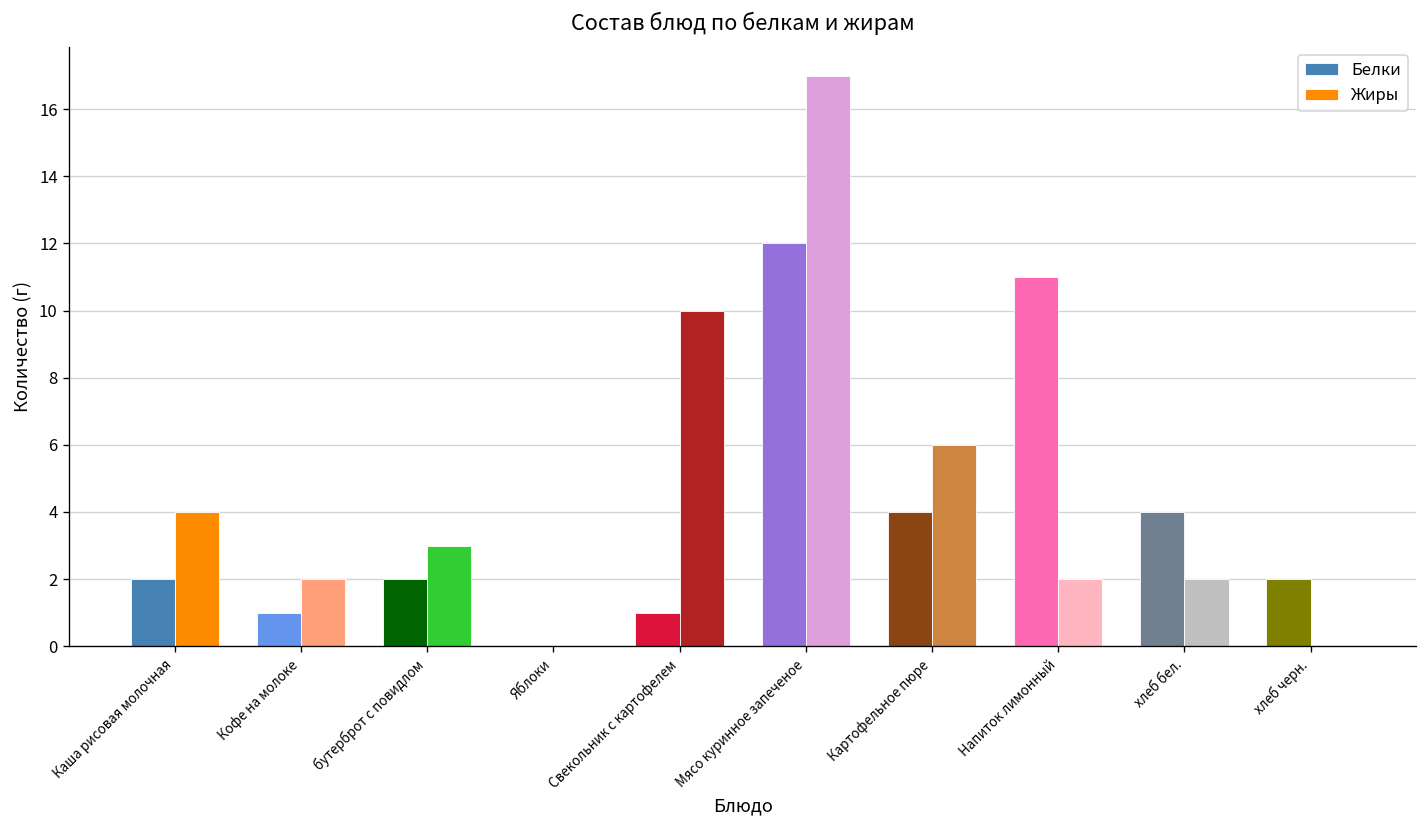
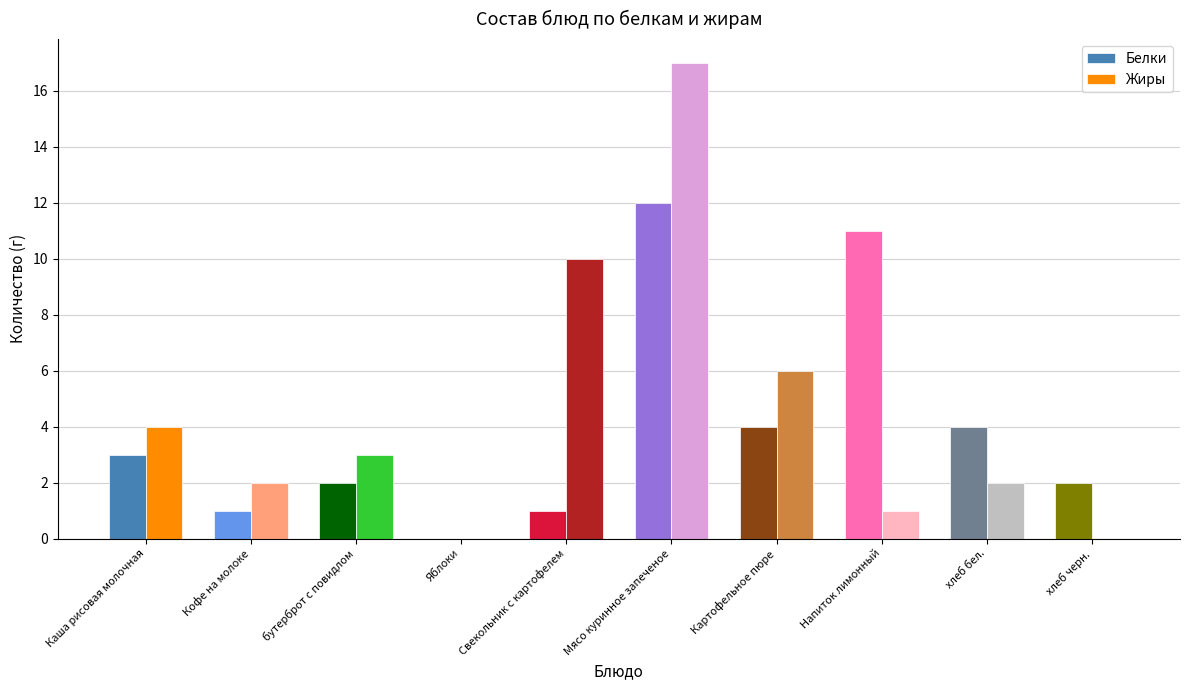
Белки, Каша рисовая молочная: 2 -> 3
Жиры, Напиток лимонный: 2 -> 1
